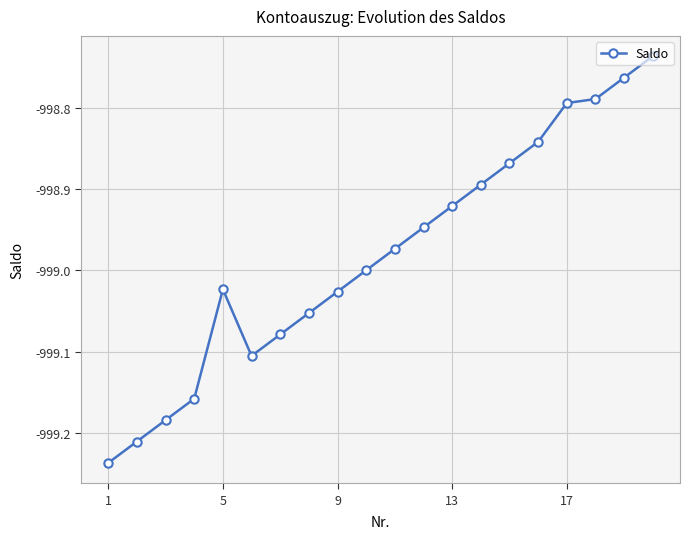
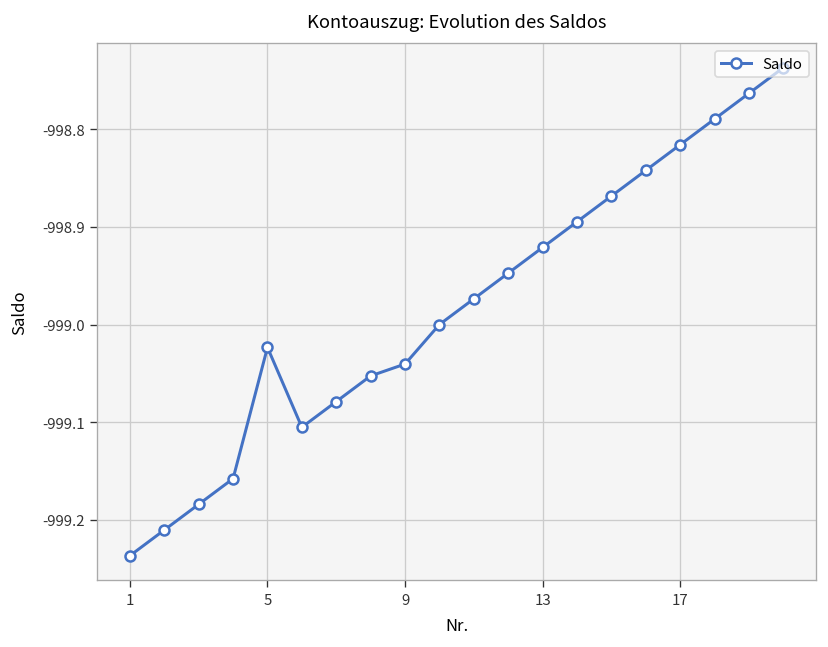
9: -999.03 -> -999.04
17: -998.79 -> -998.82
